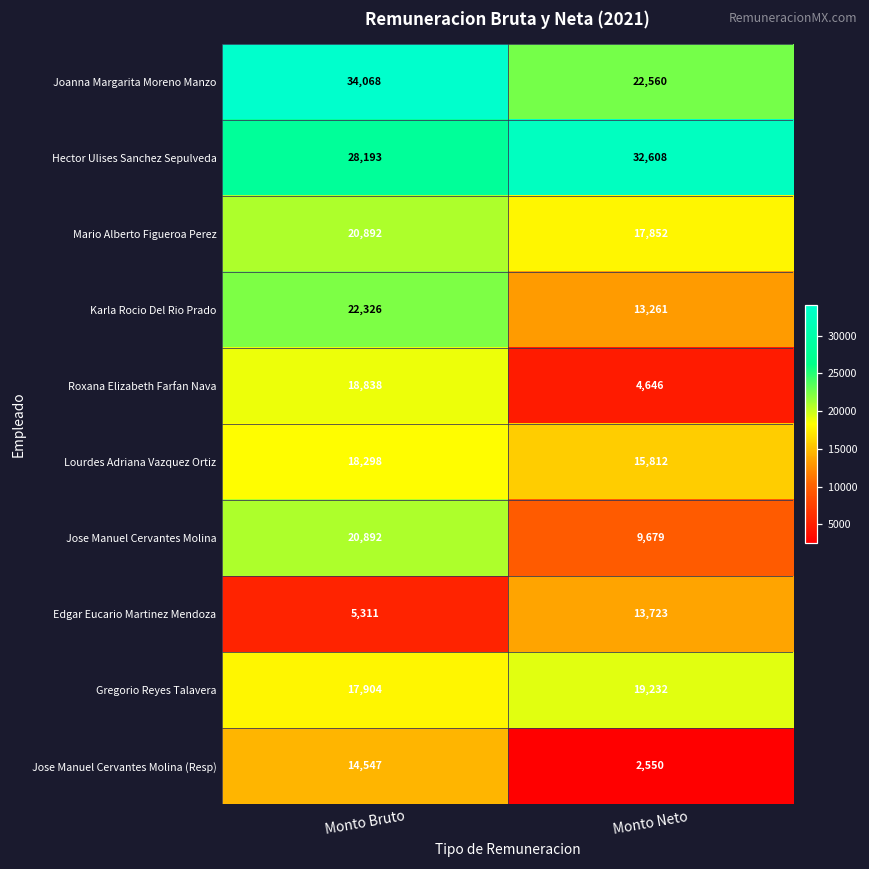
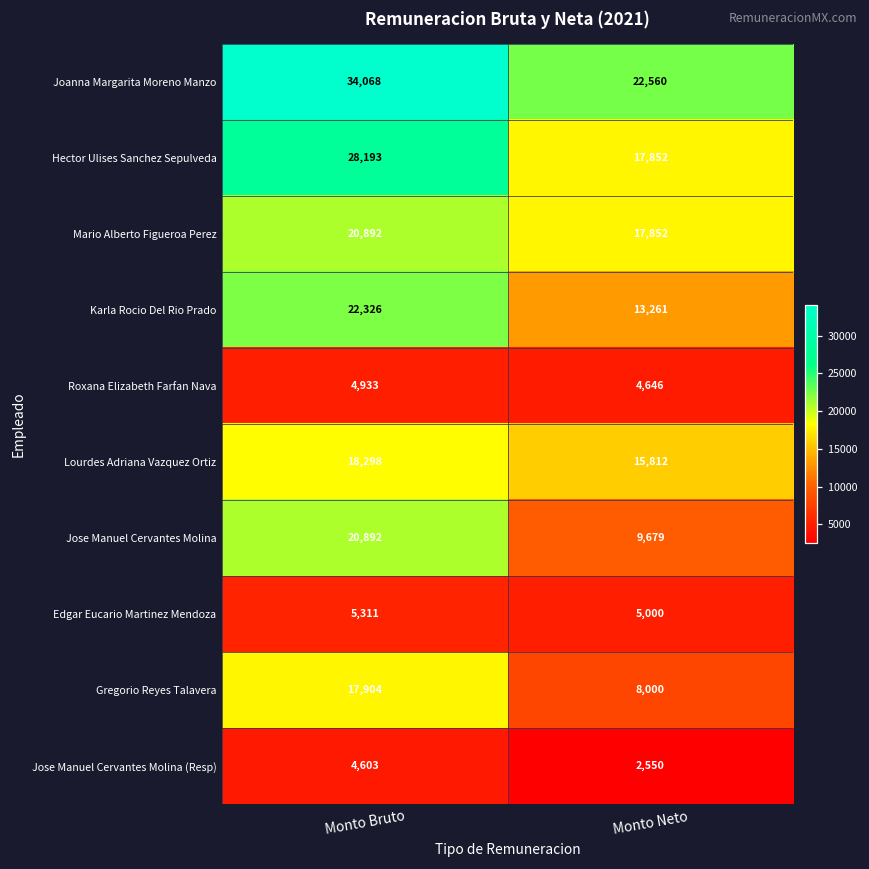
Hector Ulises Sanchez Sepulveda, Monto Neto: 32,608 -> 17,852
Roxana Elizabeth Farfan Nava, Monto Bruto: 18,838 -> 4,933
Edgar Eucario Martinez Mendoza, Monto Neto: 13,723 -> 5,000
Gregorio Reyes Talavera, Monto Neto: 19,232 -> 8,000
Jose Manuel Cervantes Molina (Resp), Monto Bruto: 14,547 -> 4,603
